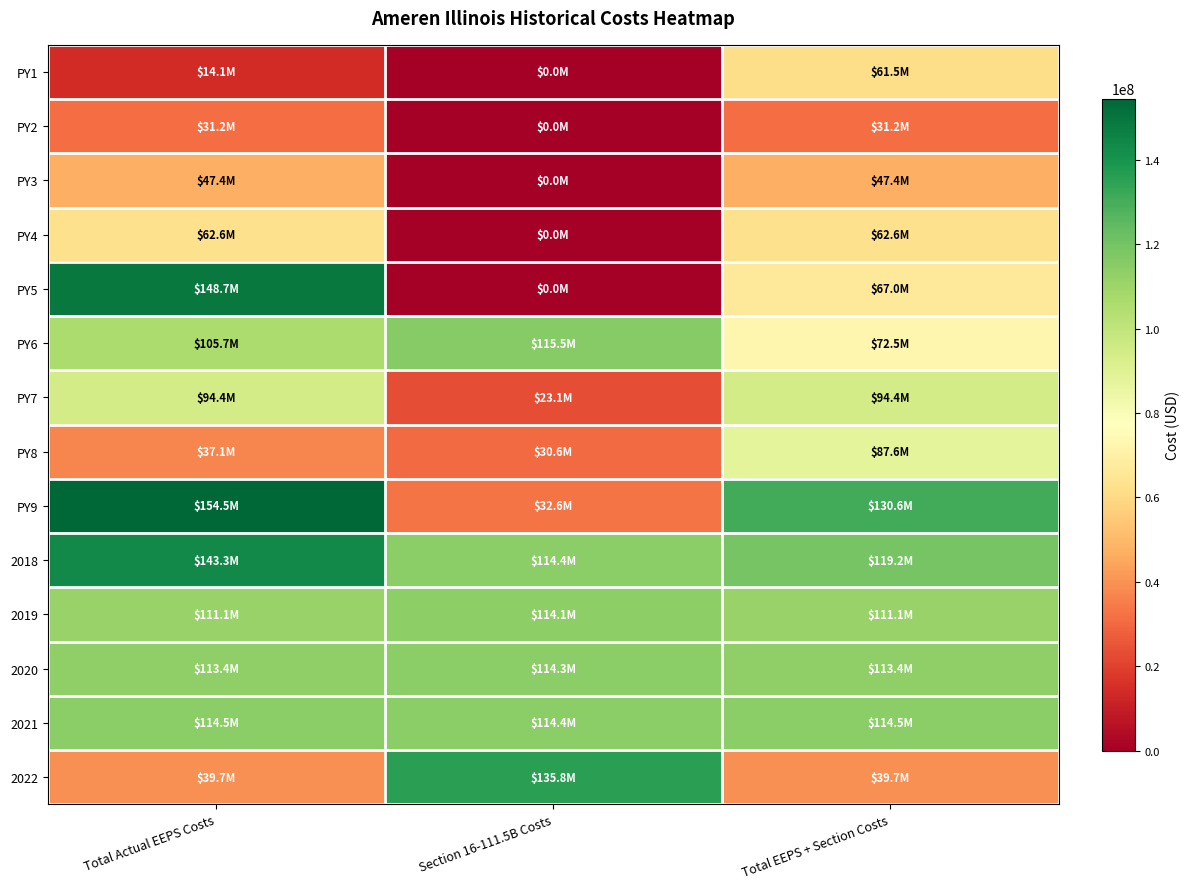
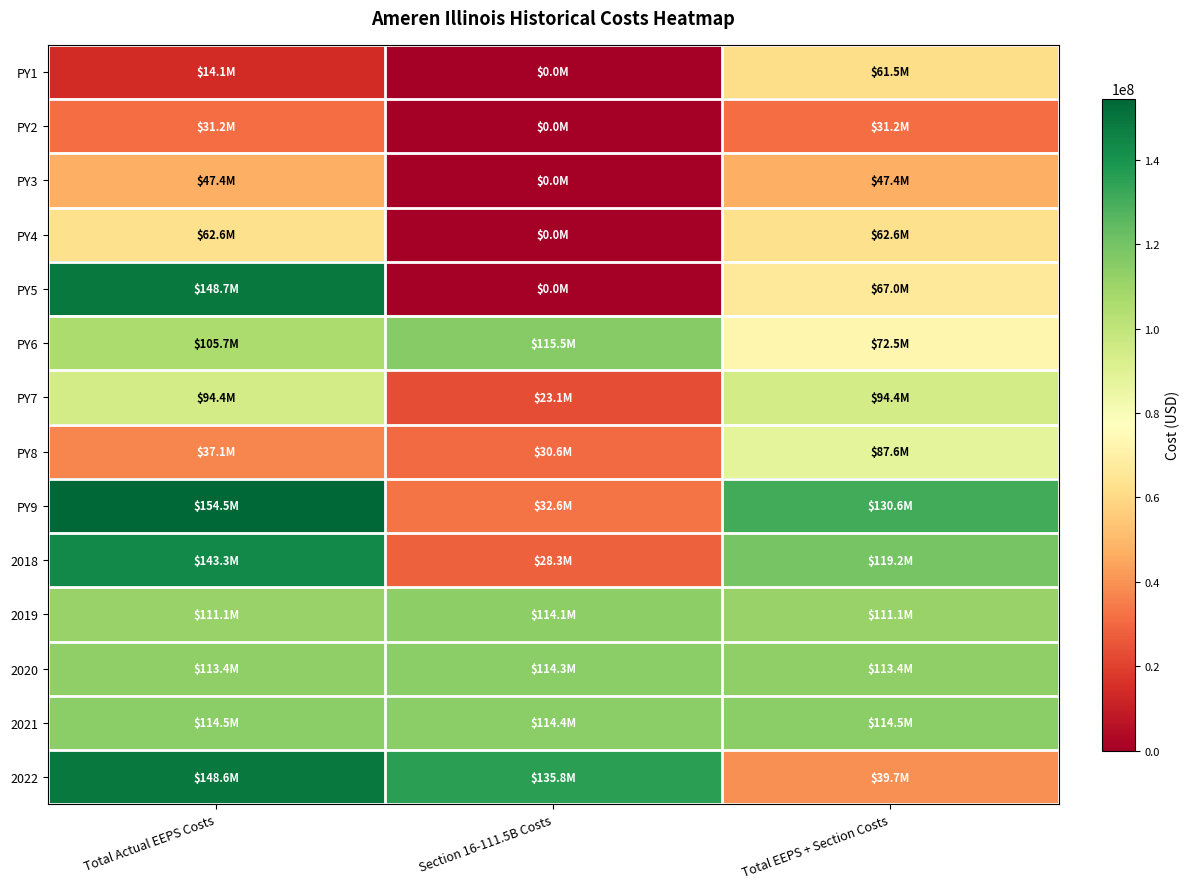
2018, Section 16-111.5B Costs: $114.4M -> $28.3M
2022, Total Actual EEPS Costs: $39.7M -> $148.6M
